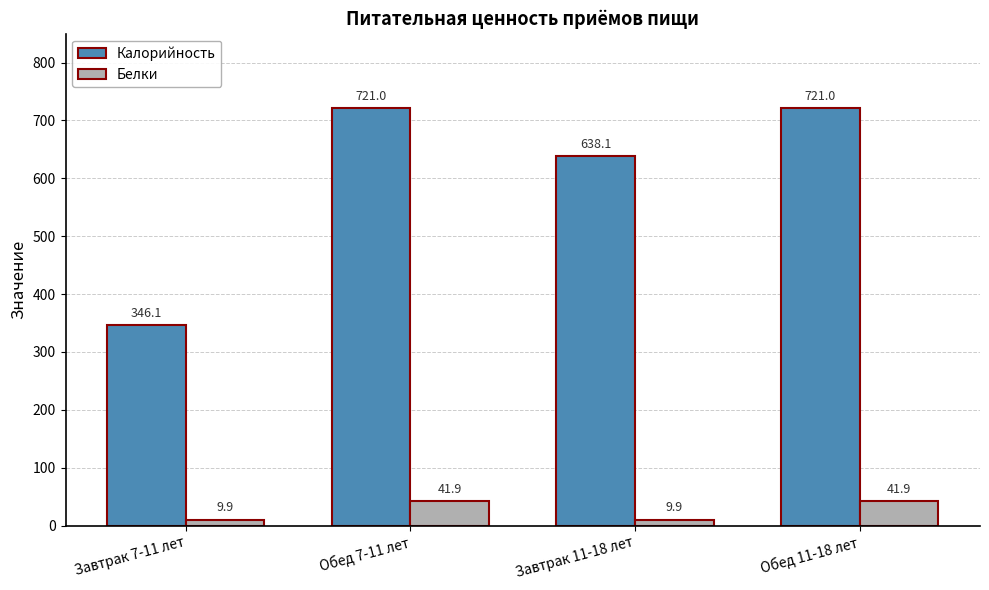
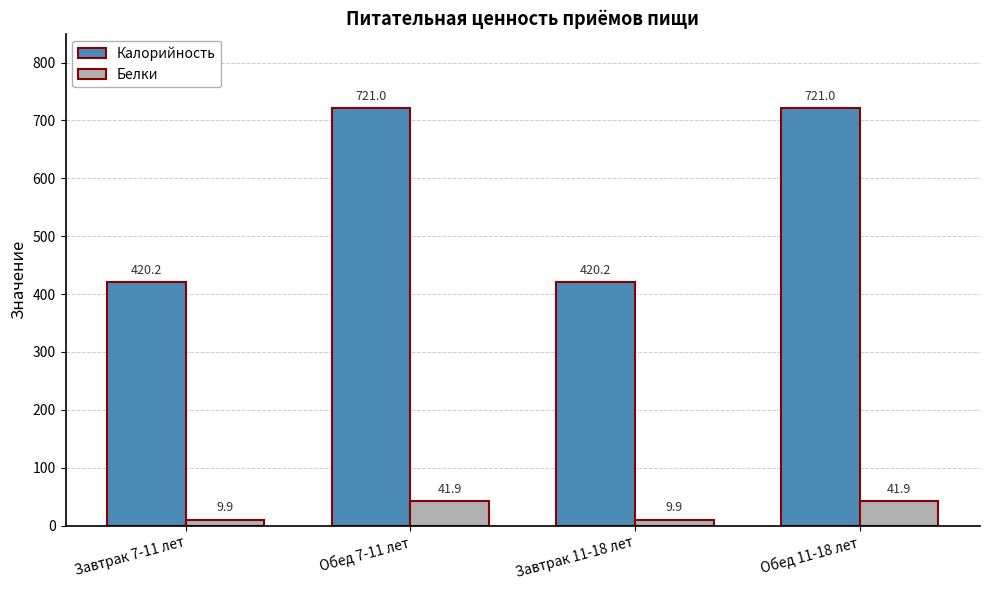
Калорийность, Завтрак 7-11 лет: 346.1 -> 420.2
Калорийность, Завтрак 11-18 лет: 638.1 -> 420.2
